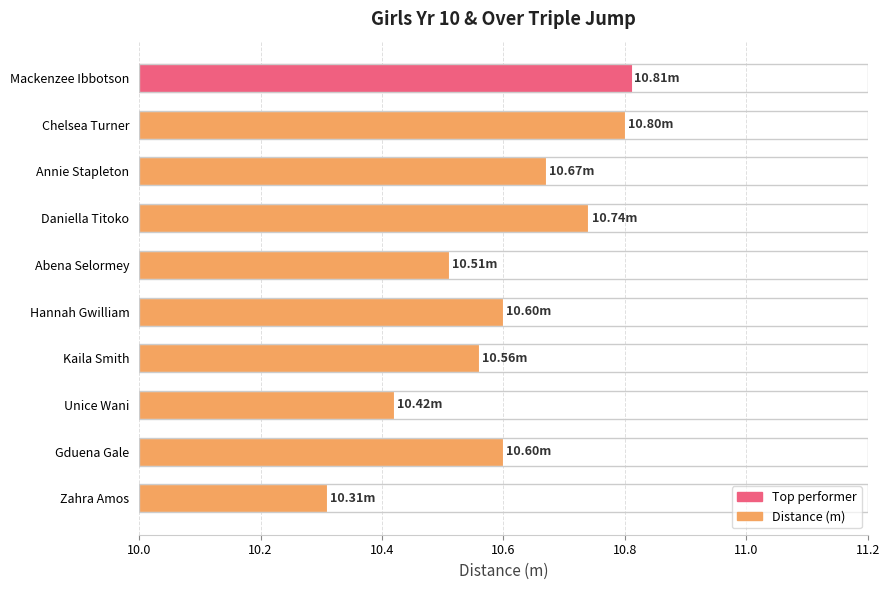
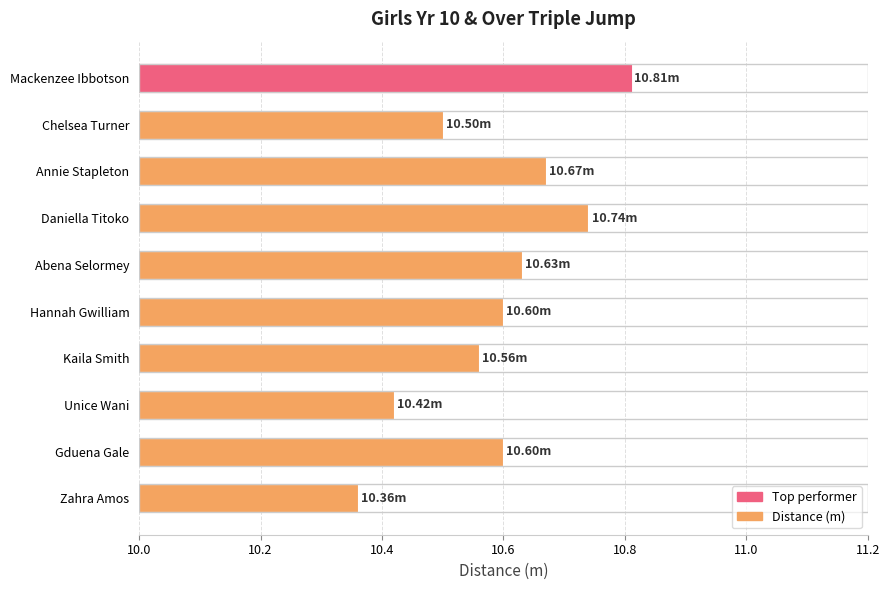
Chelsea Turner: 10.80m -> 10.50m
Abena Selormey: 10.51m -> 10.63m
Zahra Amos: 10.31m -> 10.36m
